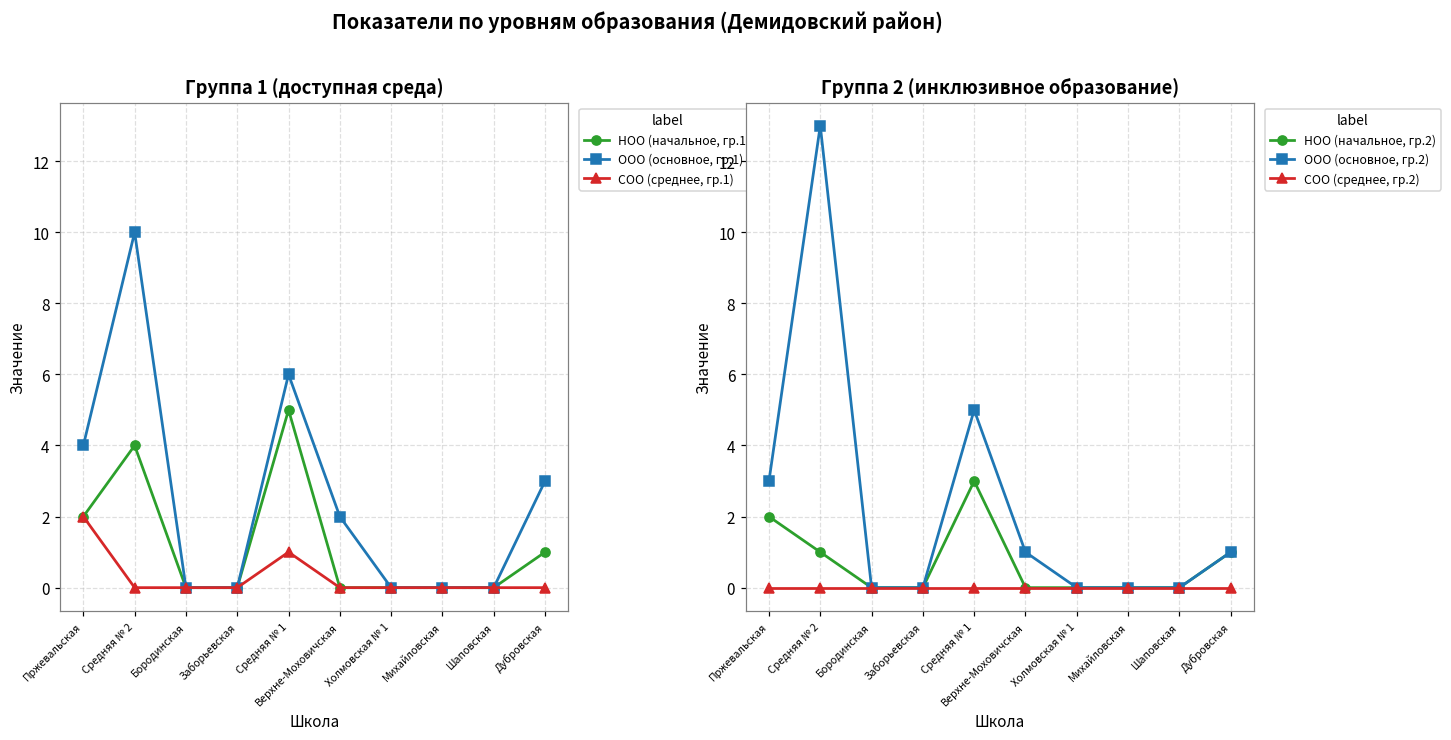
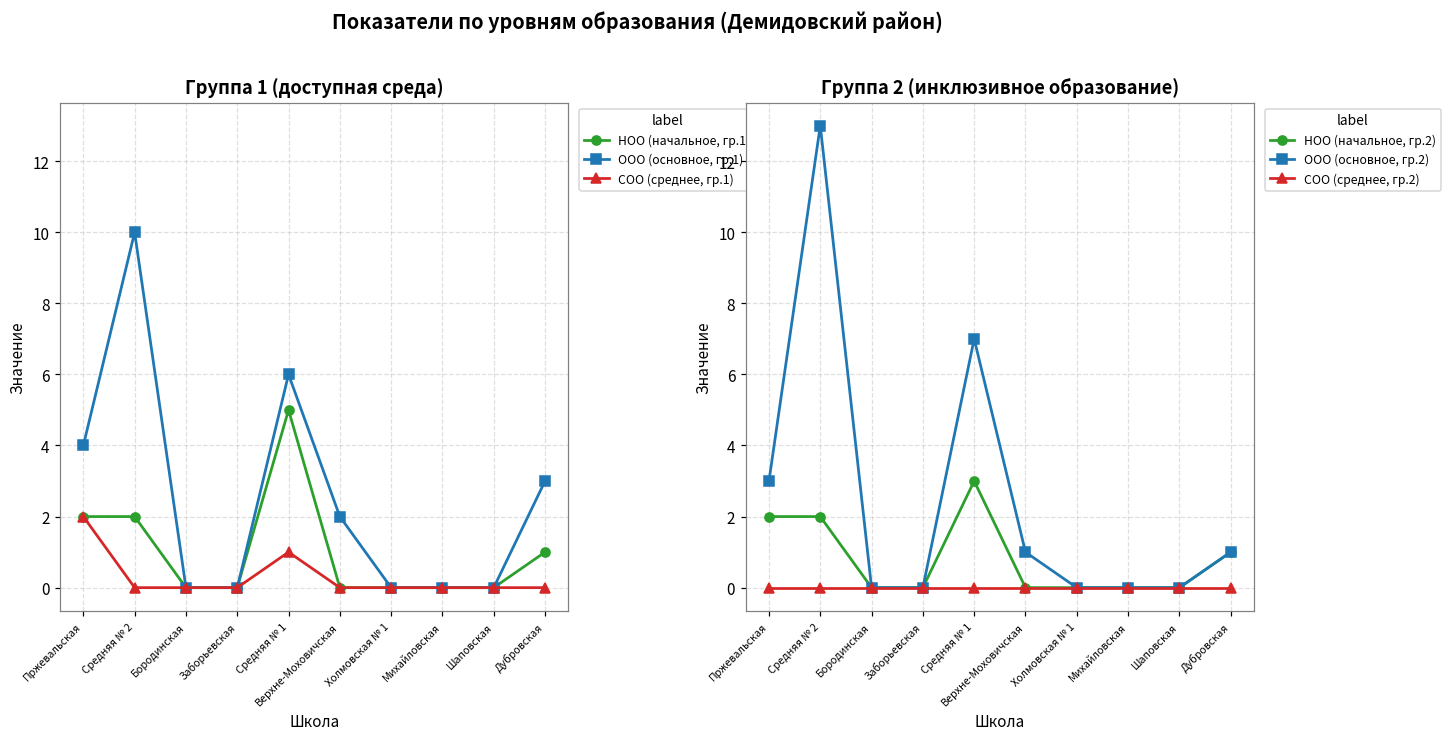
Группа 1 (доступная среда), НОО (начальное, гр.1), Средняя № 2: 4 -> 2
Группа 2 (инклюзивное образование), НОО (начальное, гр.2), Средняя № 2: 1 -> 2
Группа 2 (инклюзивное образование), ООО (основное, гр.2), Средняя № 1: 5 -> 7
